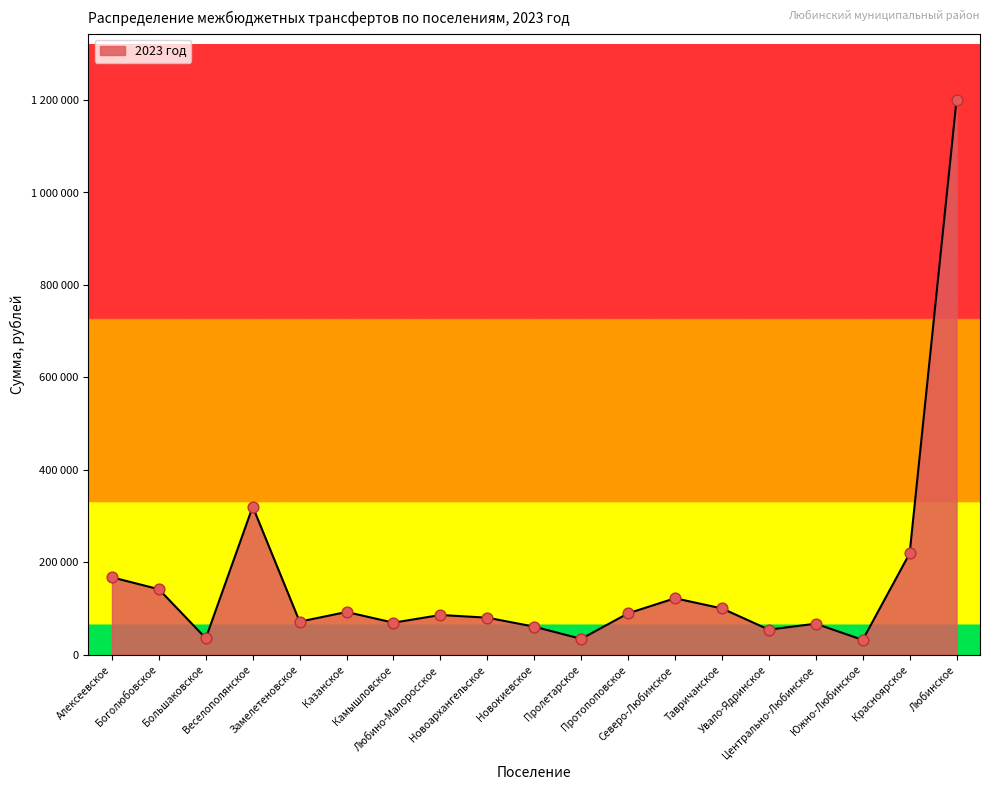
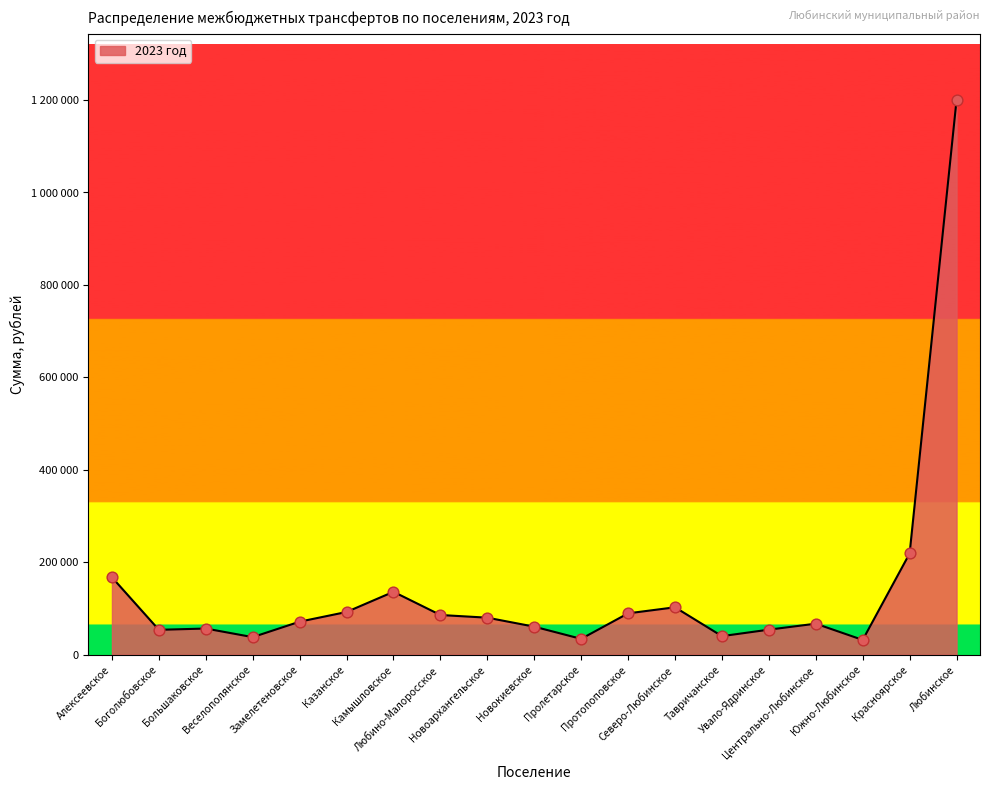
Боголюбовское: 140000 -> 50000
Большаковское: 40000 -> 60000
Веселополянское: 320000 -> 40000
Камышловское: 70000 -> 140000
Северо-Любинское: 120000 -> 100000
Тавричанское: 100000 -> 40000
